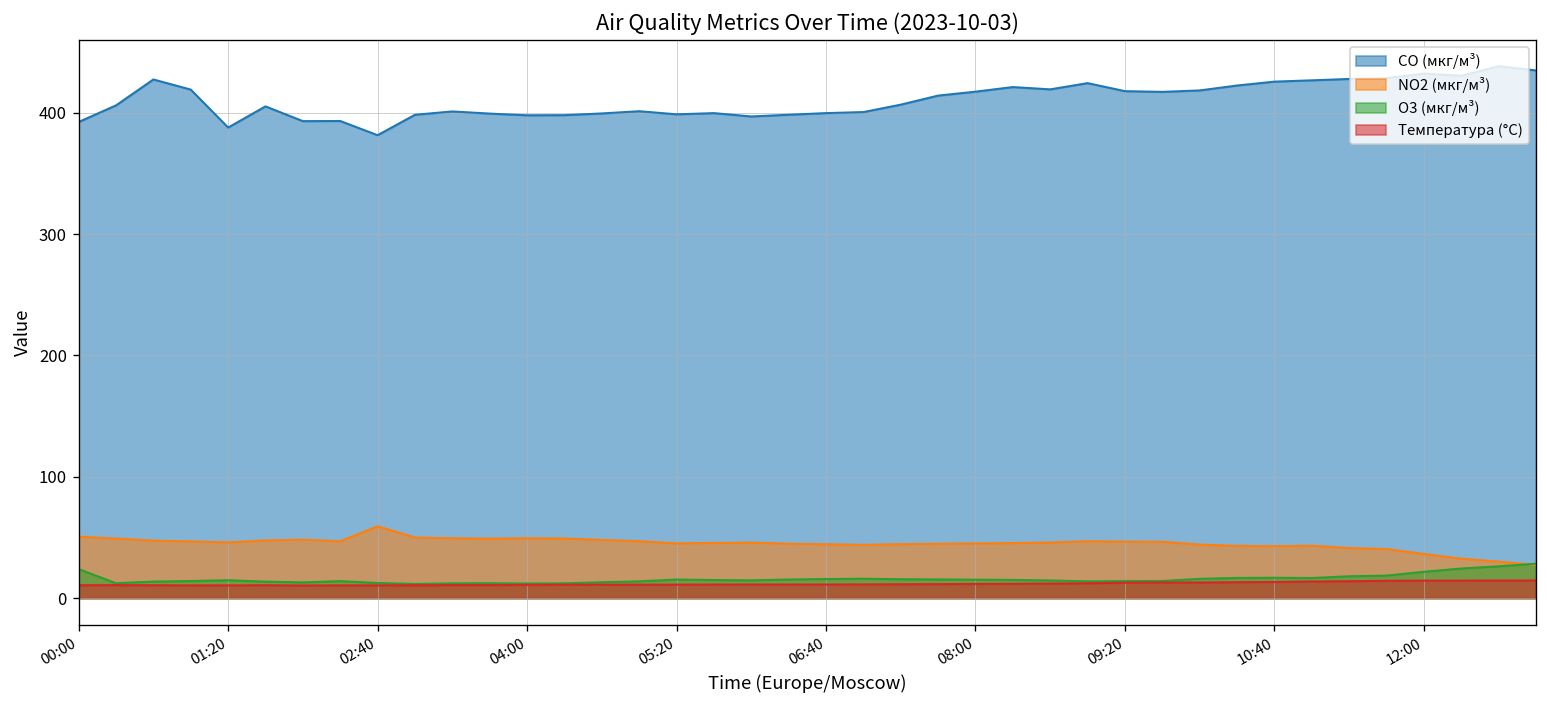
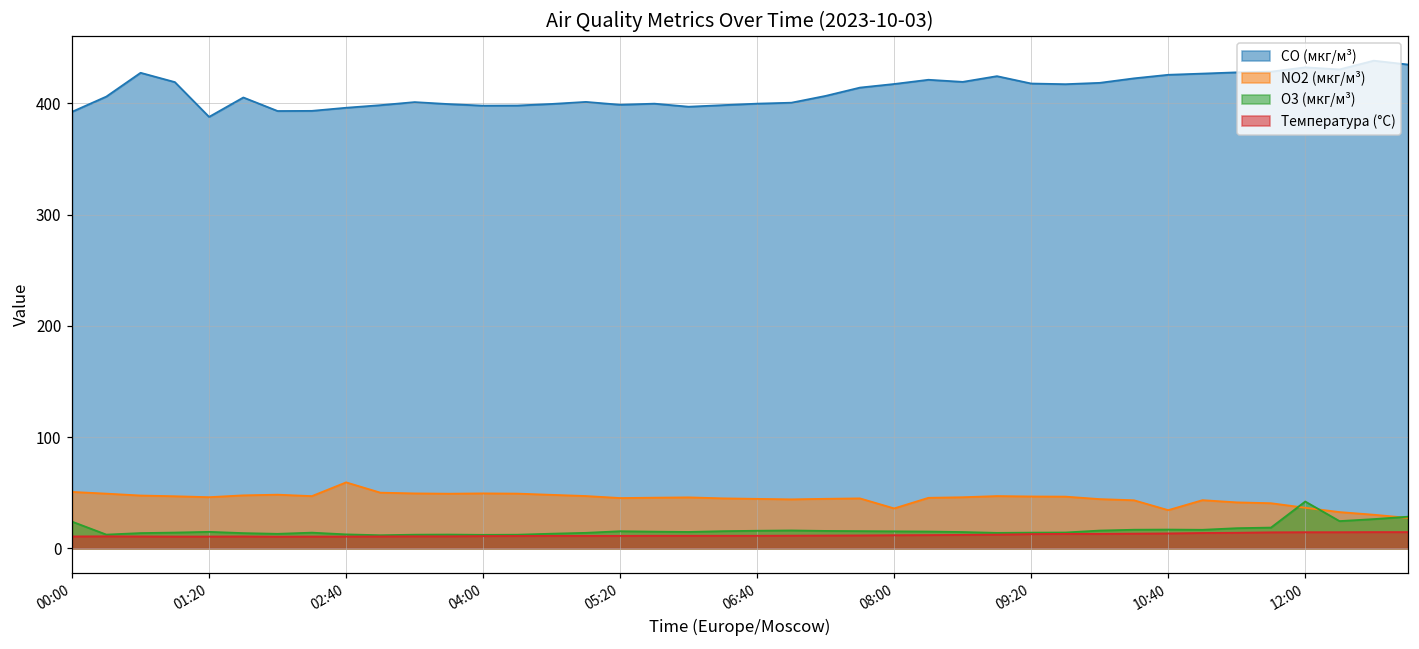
CO (мкг/м³), 02:40: 382 -> 396
NO2 (мкг/м³), 08:00: 45 -> 36
NO2 (мкг/м³), 10:40: 43 -> 34
O3 (мкг/м³), 12:00: 22 -> 42
